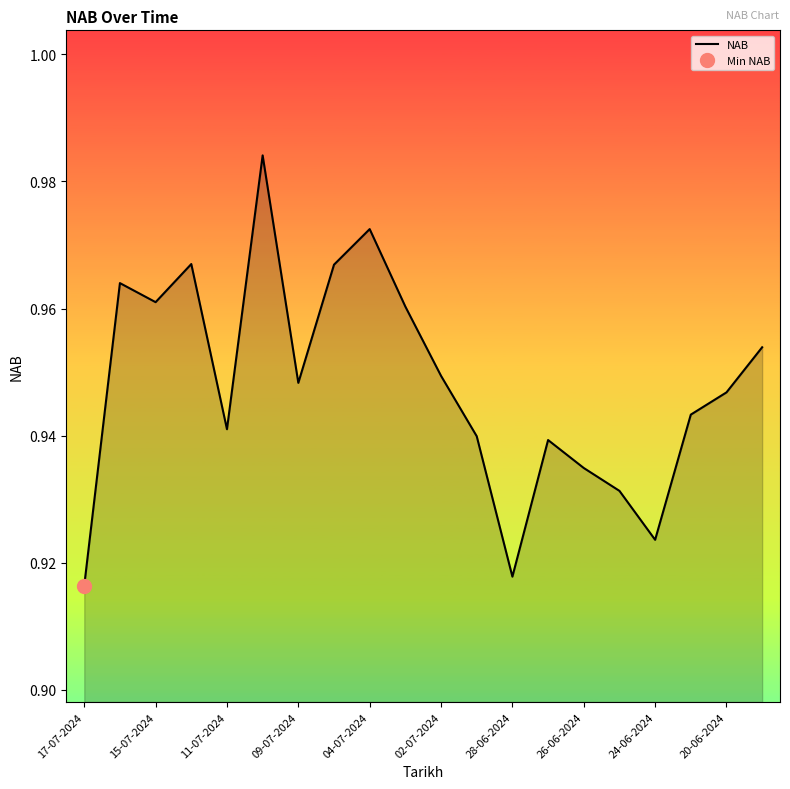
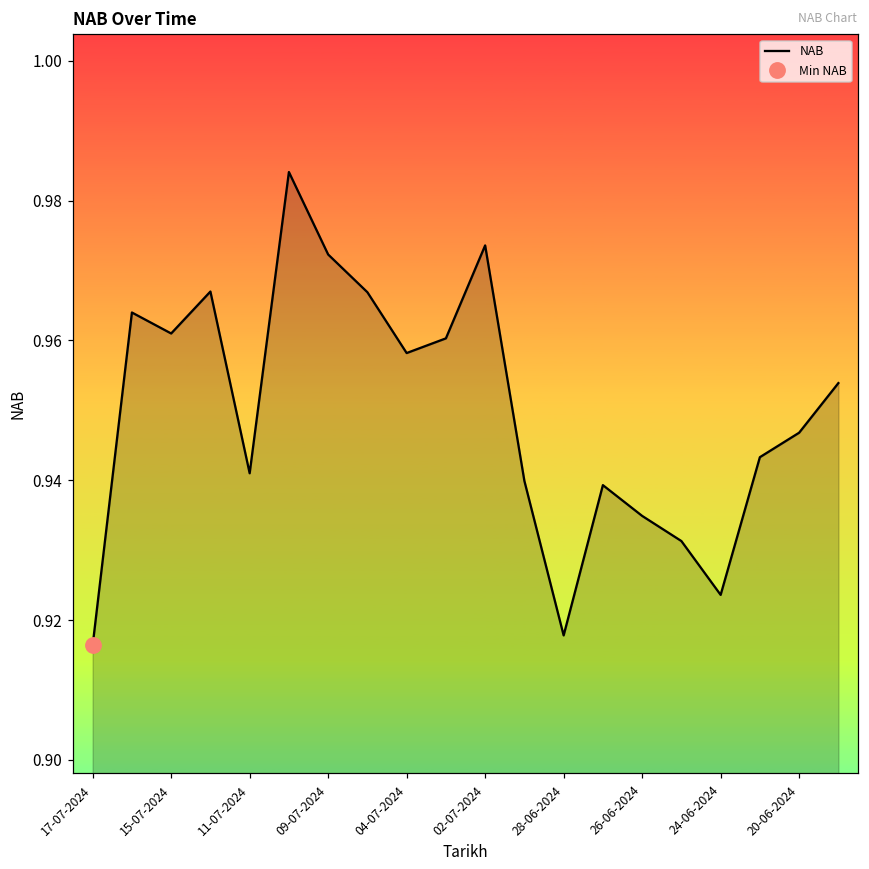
NAB, 09-07-2024: 0.948 -> 0.972
NAB, 04-07-2024: 0.973 -> 0.958
NAB, 02-07-2024: 0.949 -> 0.974
